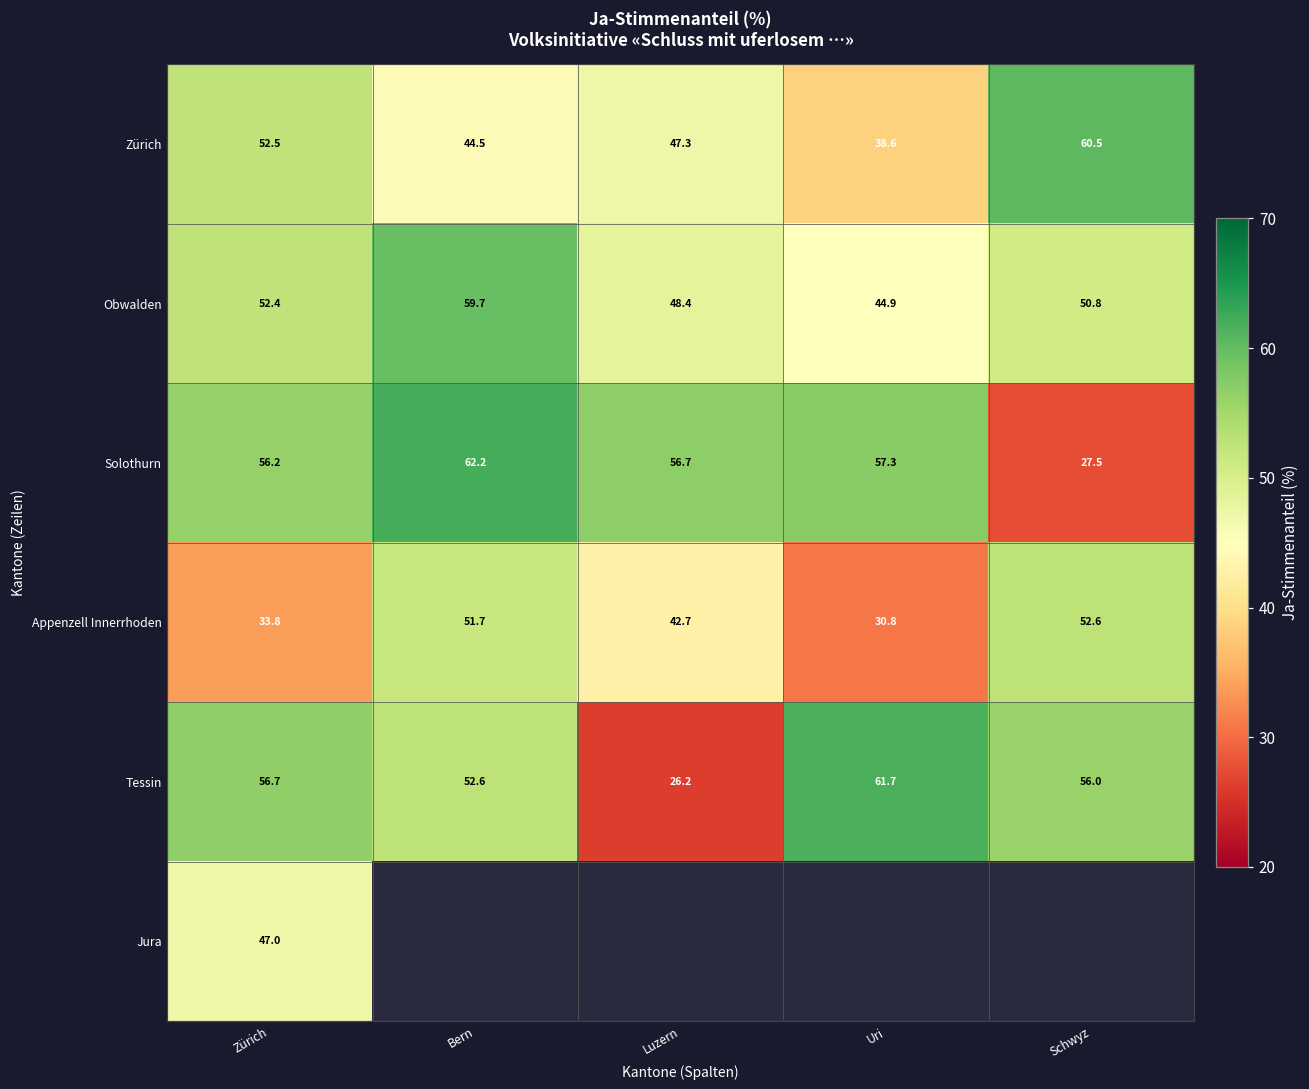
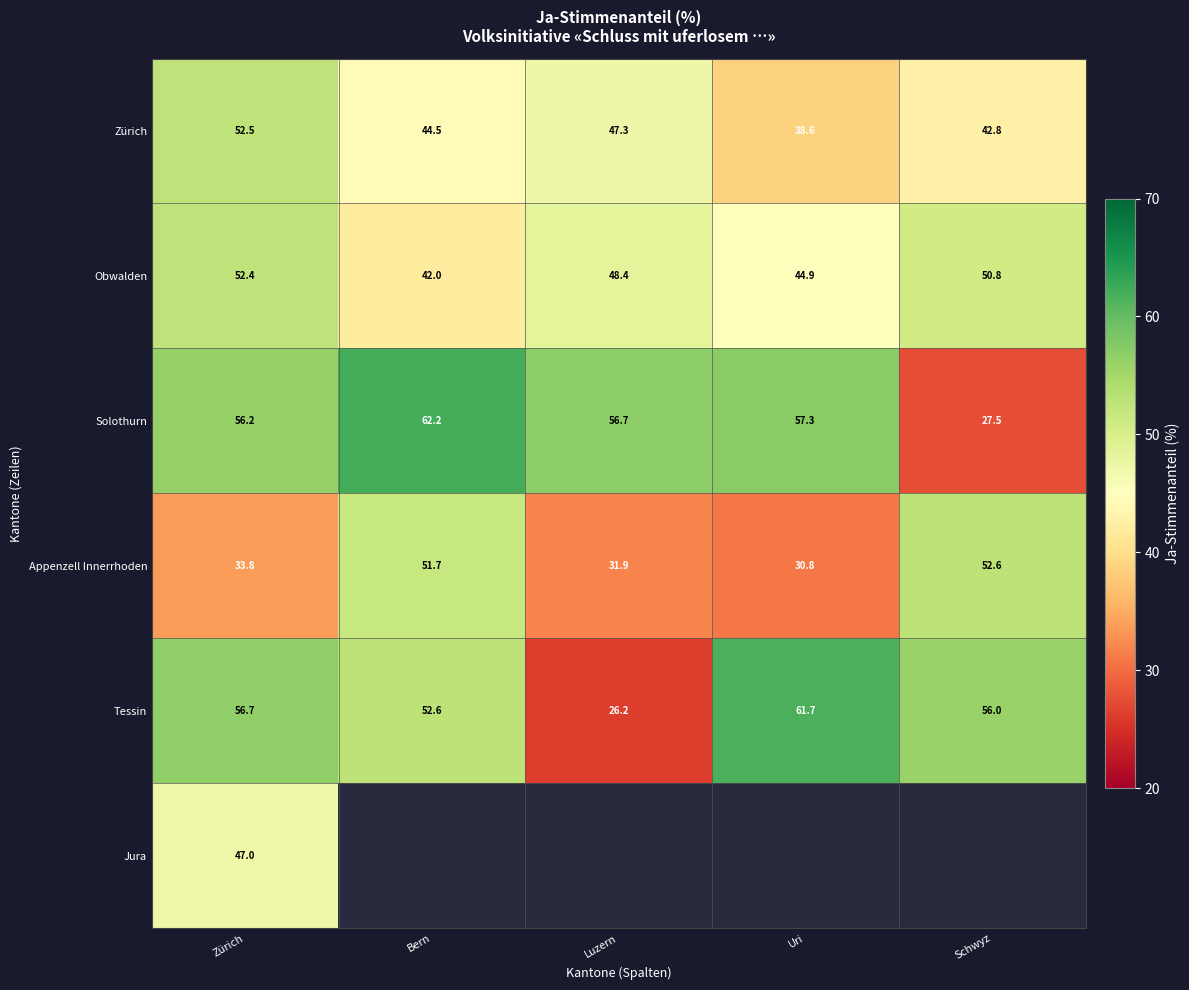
Zürich, Schwyz: 60.5 -> 42.8
Obwalden, Bern: 59.7 -> 42.0
Appenzell Innerrhoden, Luzern: 42.7 -> 31.9
